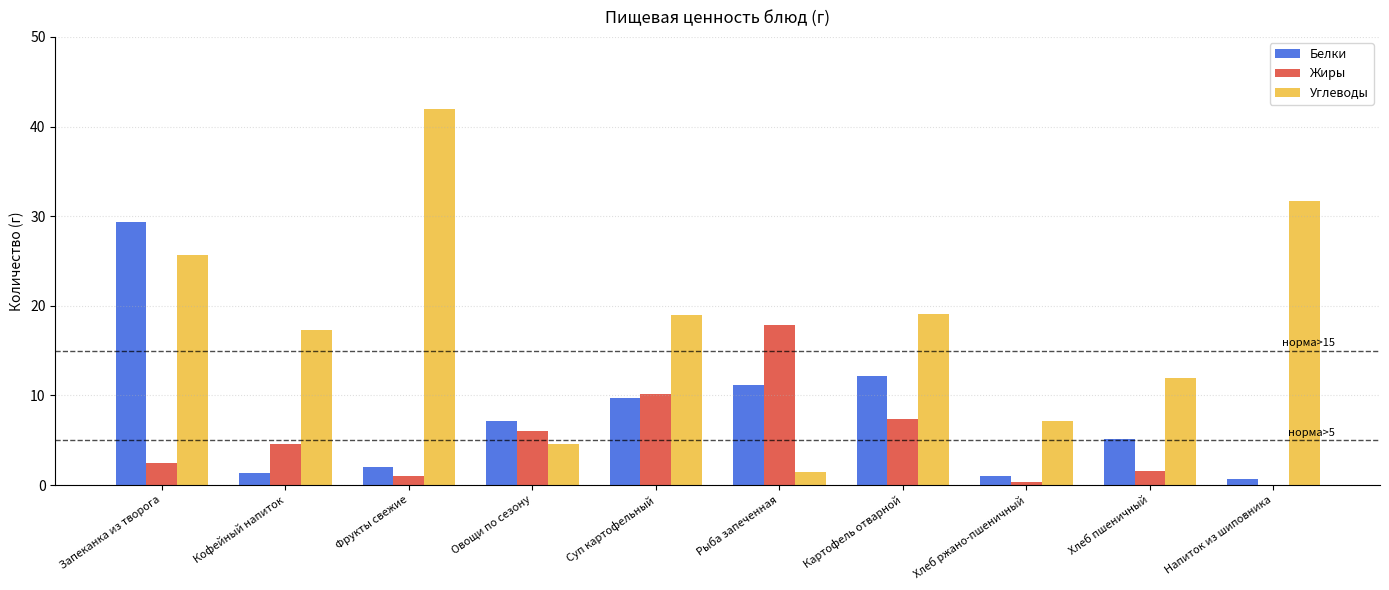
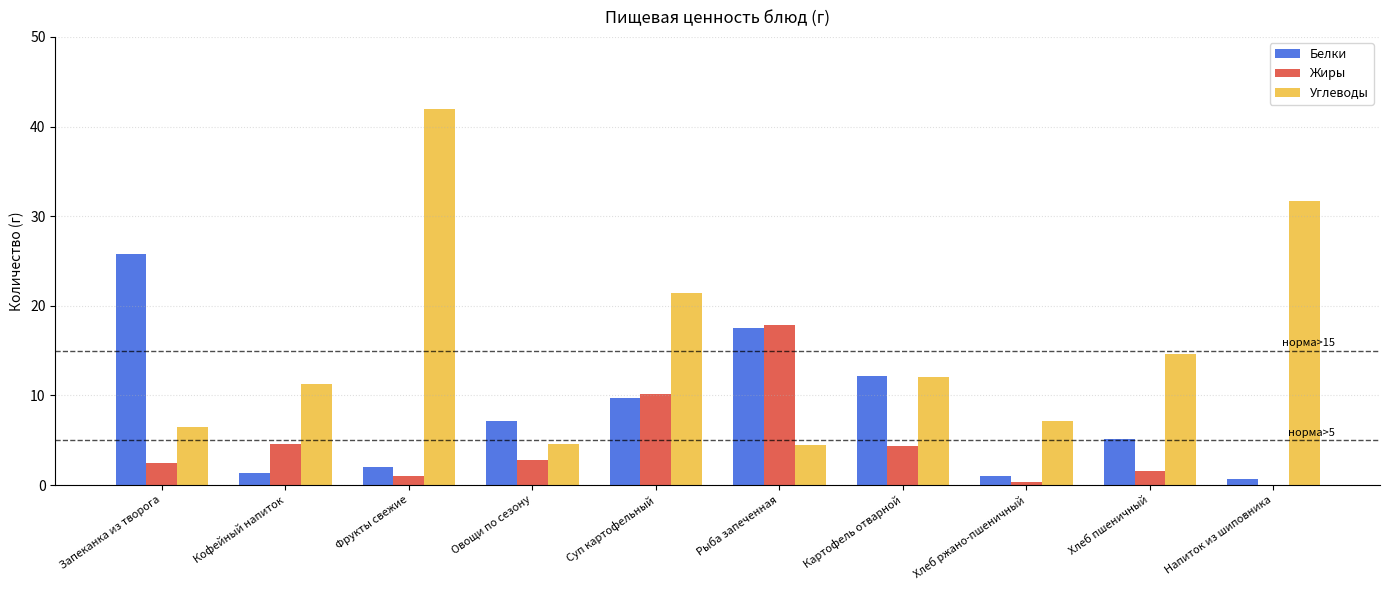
Белки, Запеканка из творога: 29 -> 26
Углеводы, Запеканка из творога: 26 -> 7
Углеводы, Кофейный напиток: 17 -> 11
Жиры, Овощи по сезону: 6 -> 3
Углеводы, Суп картофельный: 19 -> 21
Белки, Рыба запеченная: 11 -> 18
Углеводы, Рыба запеченная: 2 -> 5
Жиры, Картофель отварной: 7 -> 4
Углеводы, Картофель отварной: 19 -> 12
Углеводы, Хлеб пшеничный: 12 -> 15
